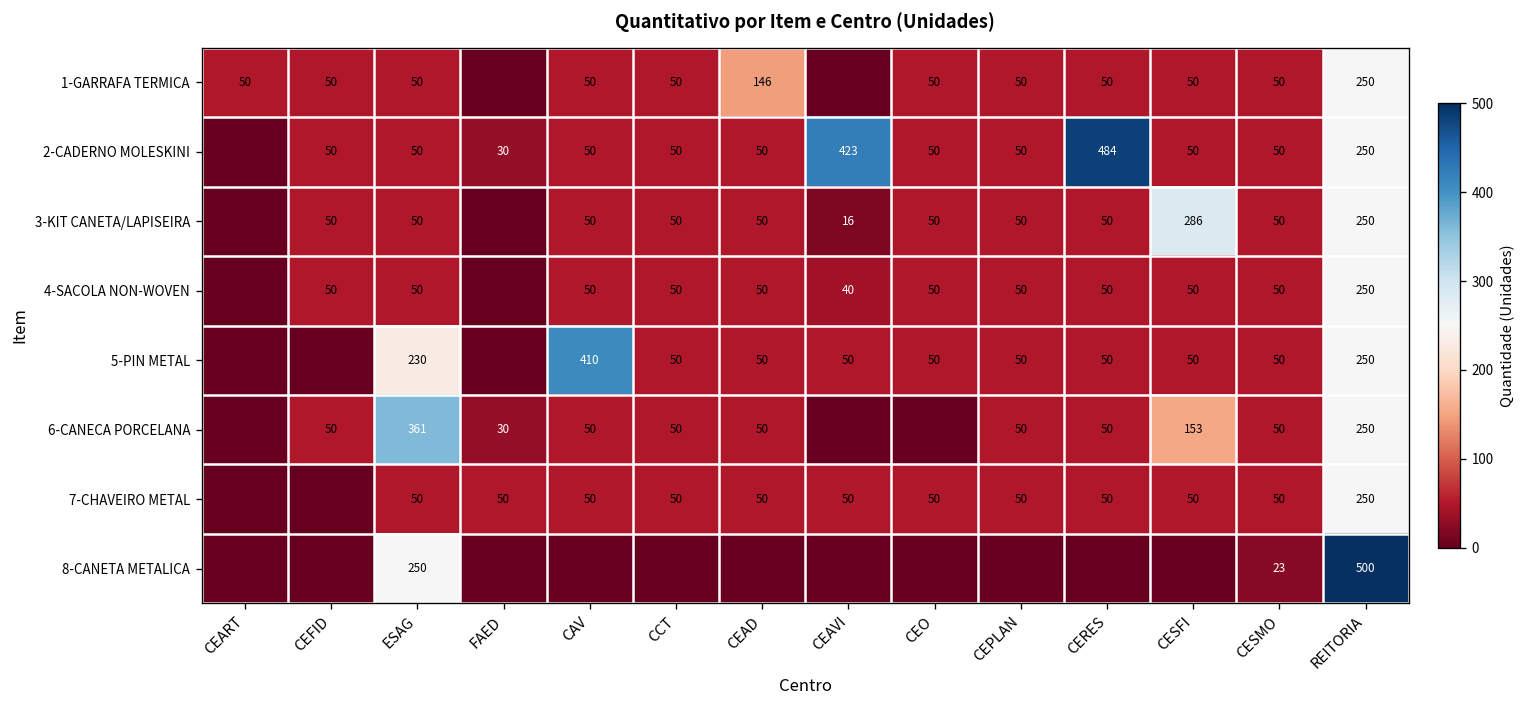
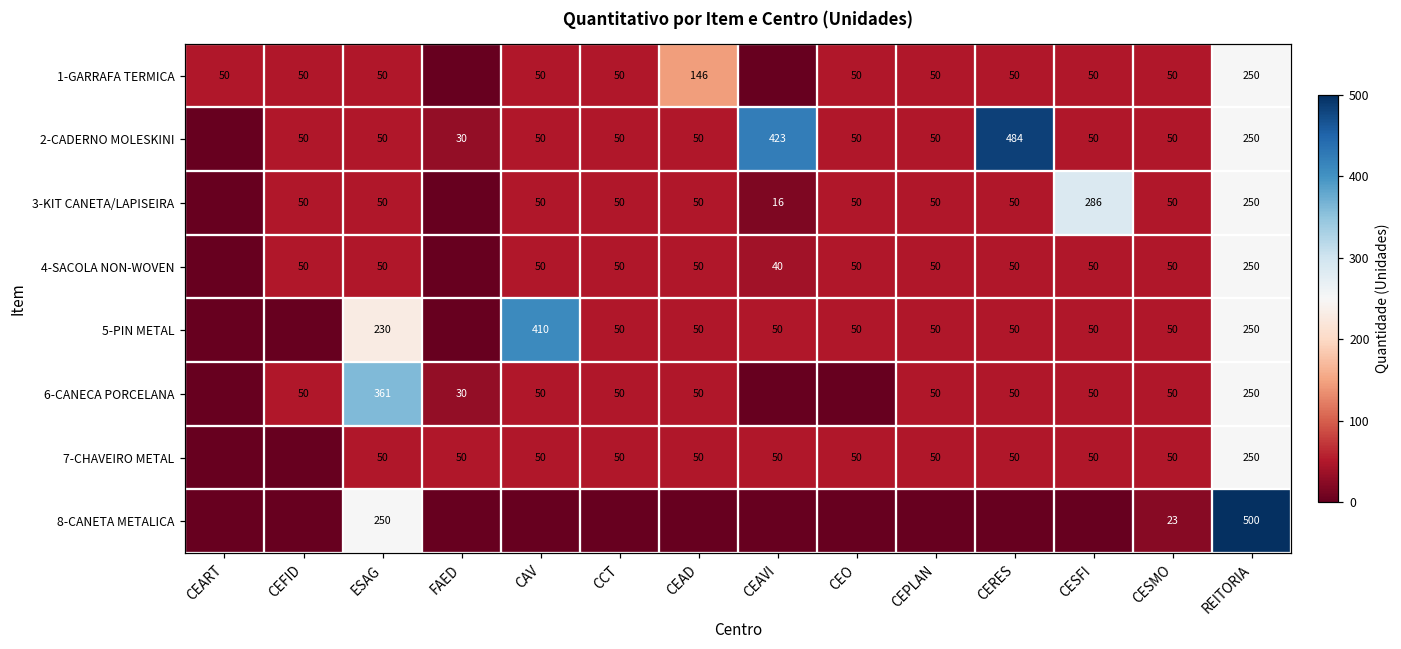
6-CANECA PORCELANA, CESFI: 153 -> 50
